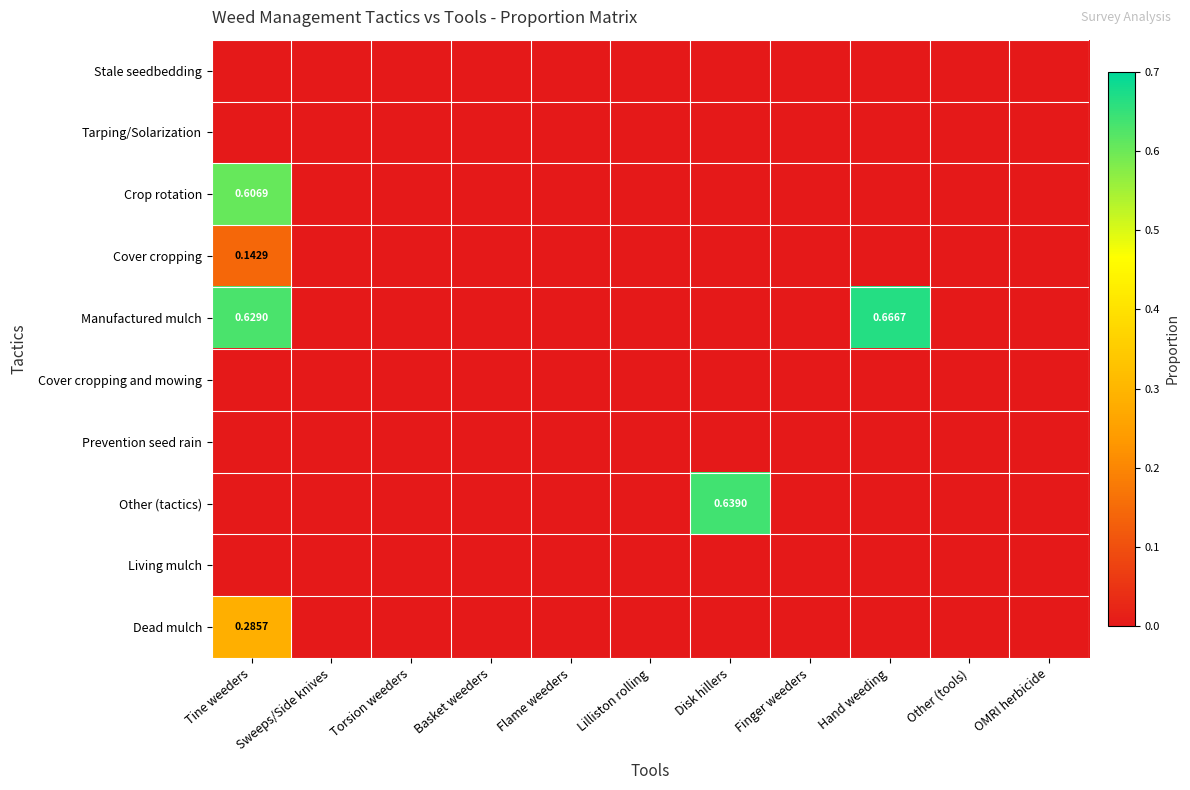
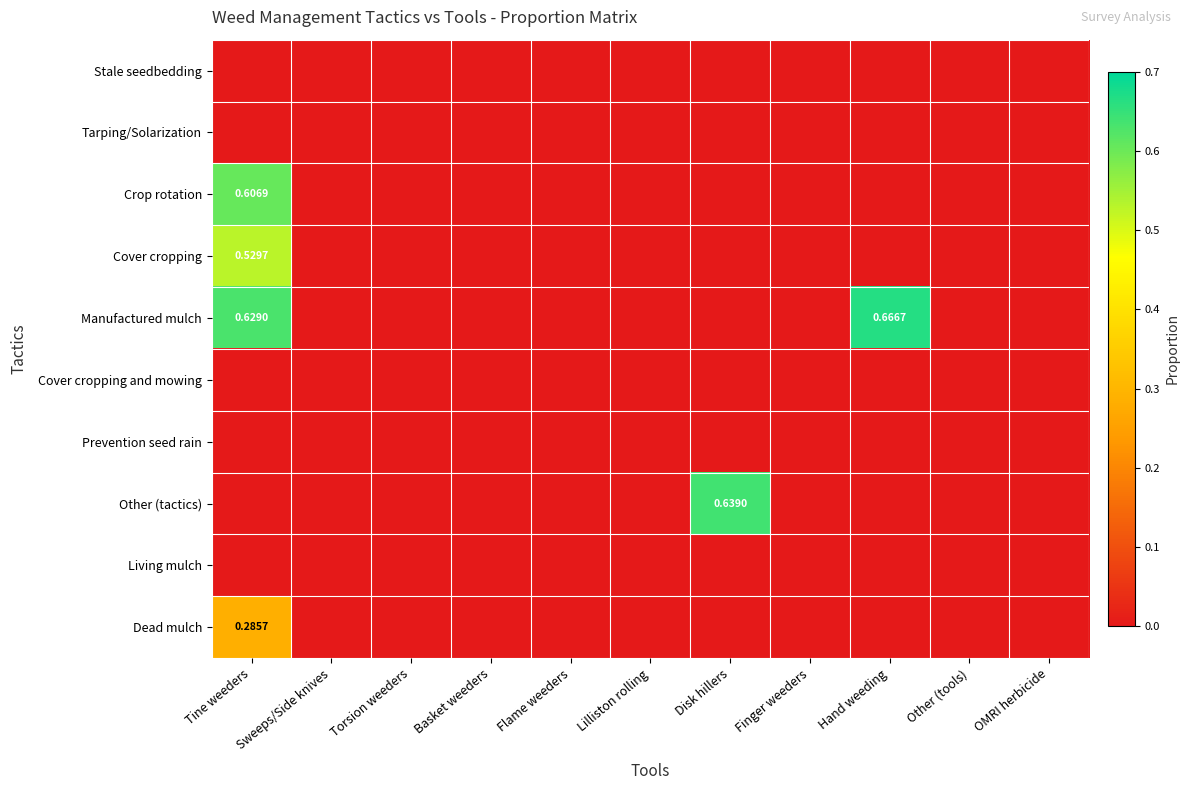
Cover cropping, Tine weeders: 0.1429 -> 0.5297
